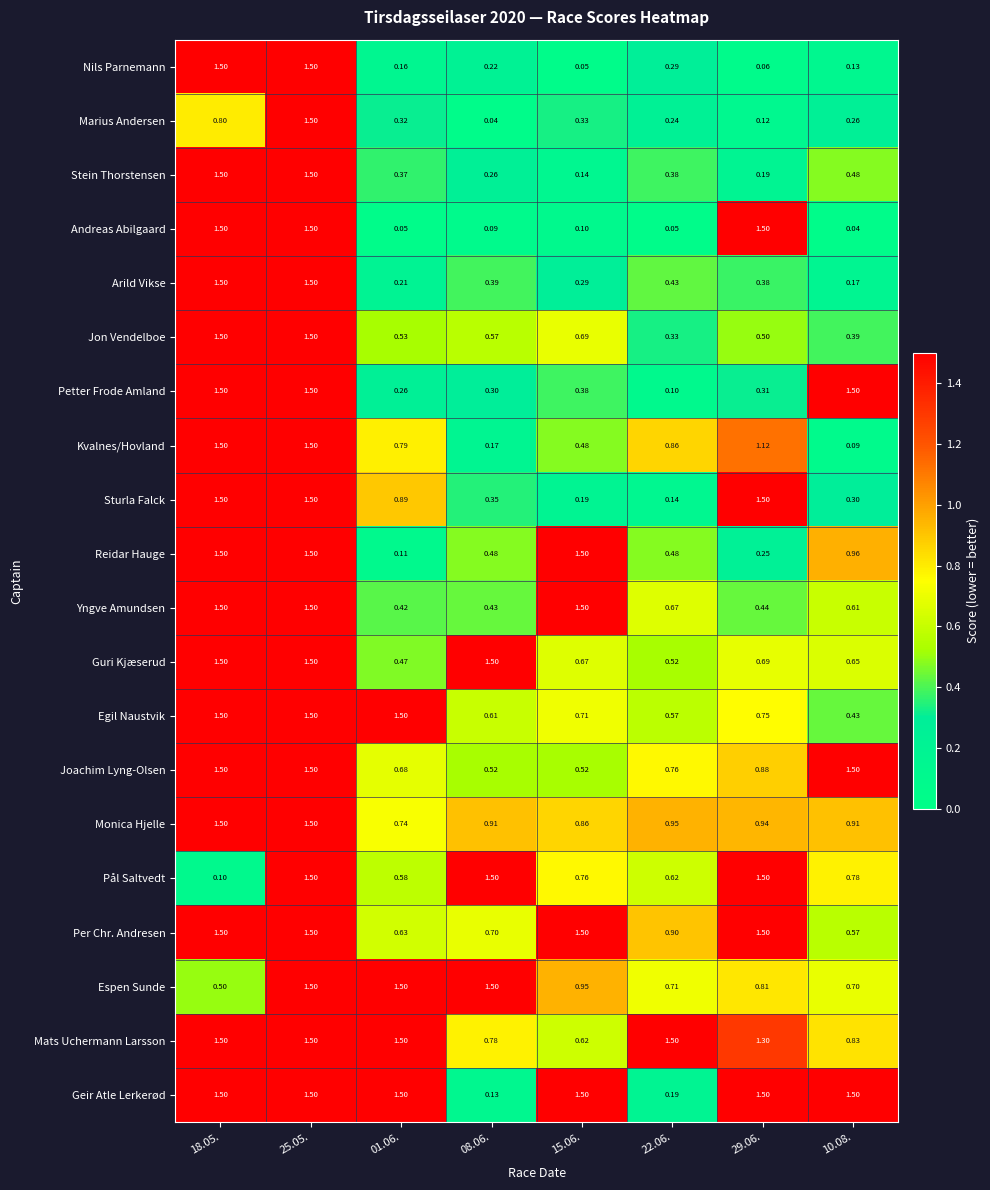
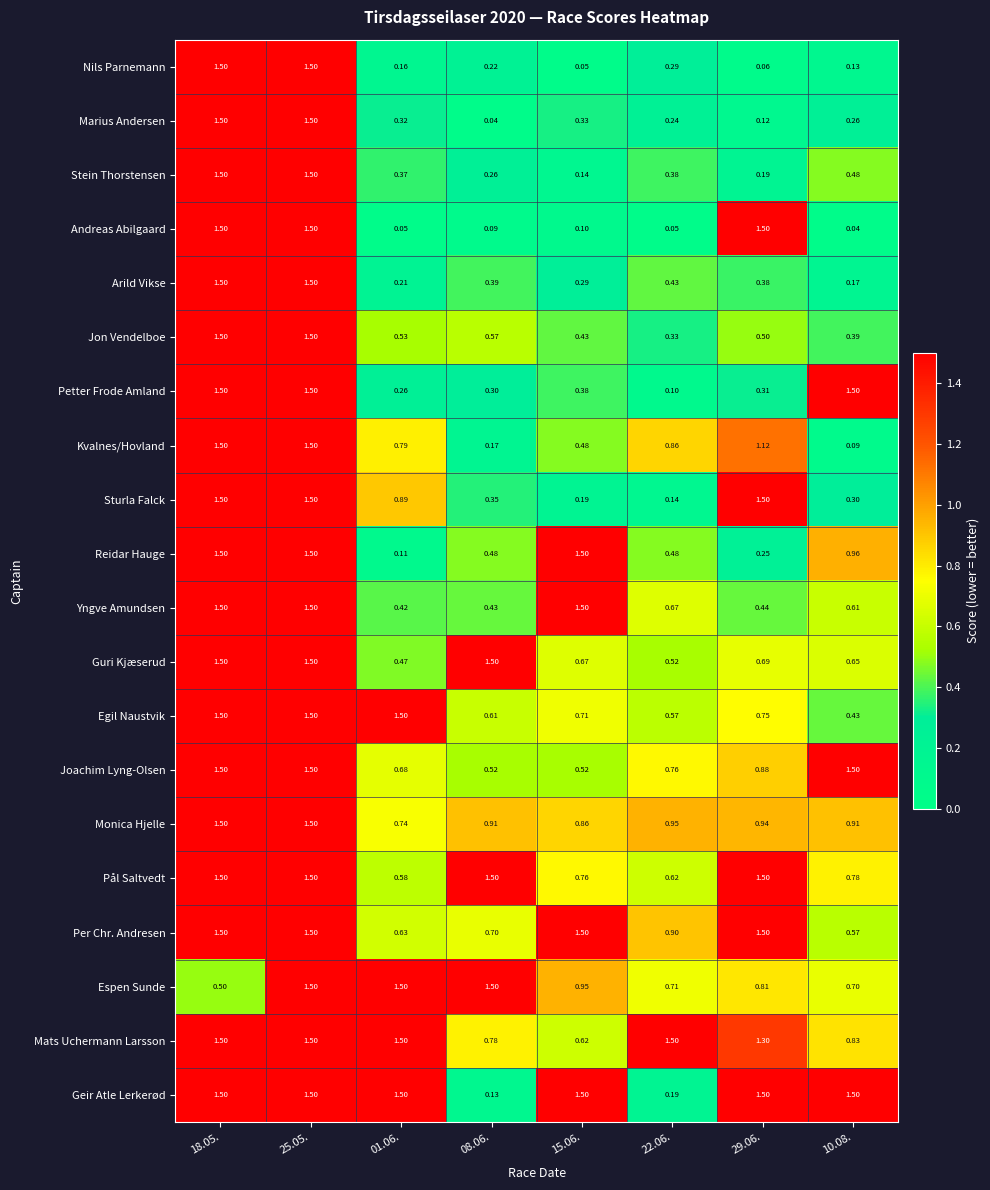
Marius Andersen, 18.05.: 0.80 -> 1.50
Jon Vendelboe, 15.06.: 0.69 -> 0.43
Pål Saltvedt, 18.05.: 0.10 -> 1.50
